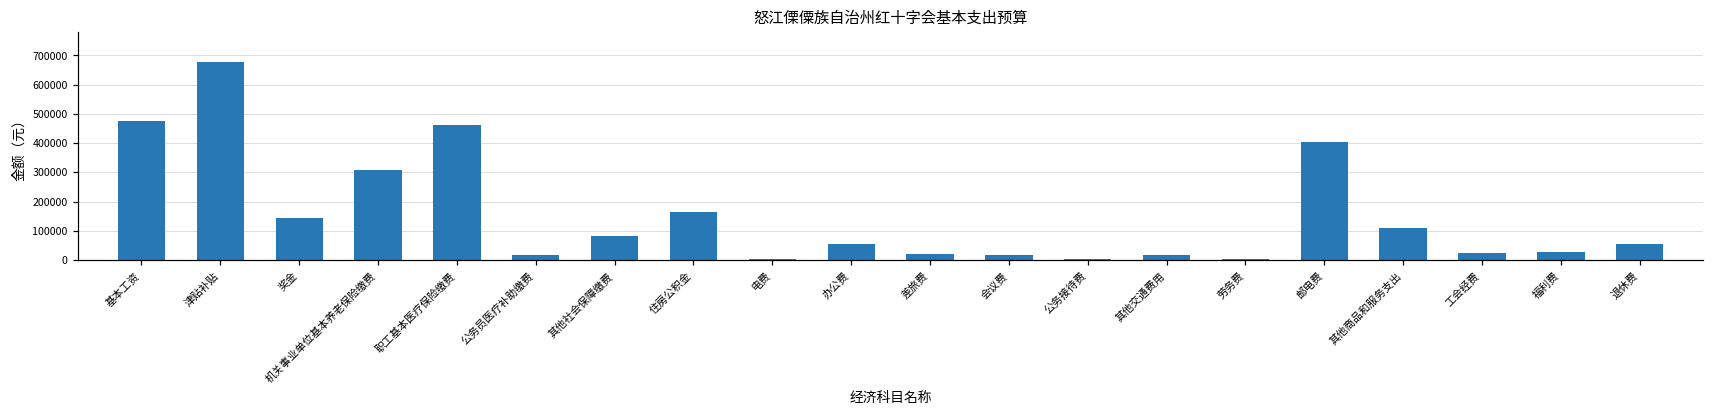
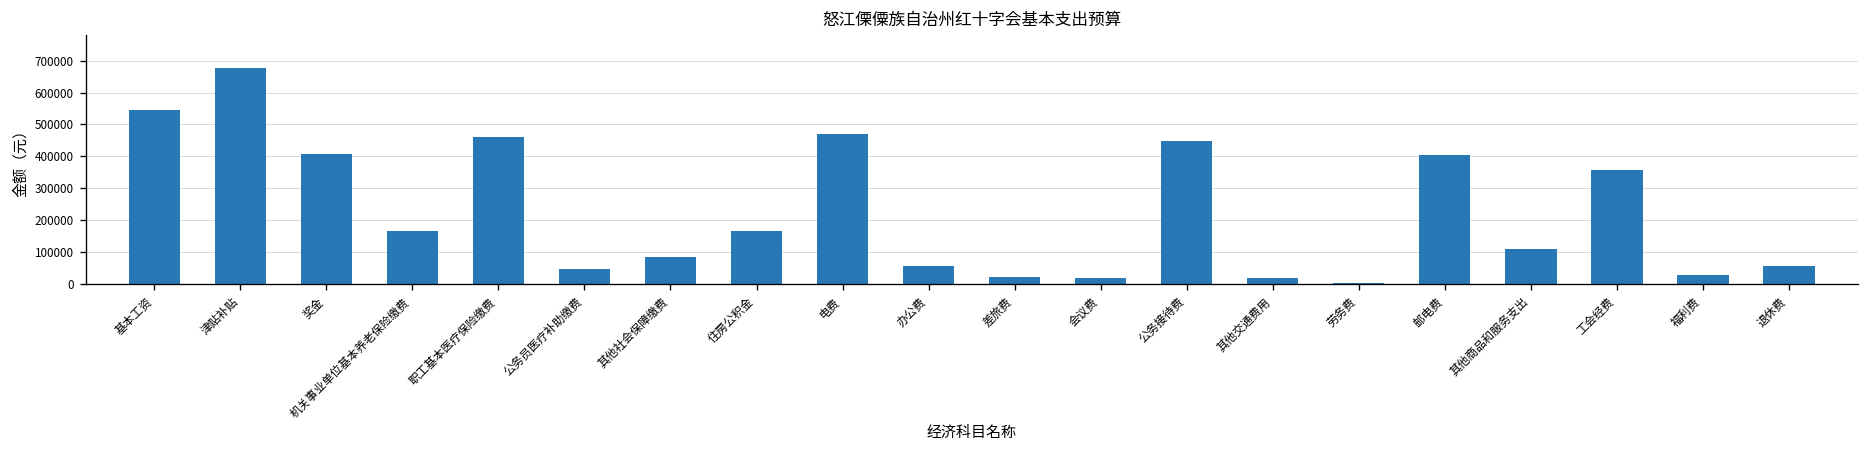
基本工资: 470000 -> 550000
奖金: 140000 -> 410000
机关事业单位基本养老保险缴费: 310000 -> 170000
公务员医疗补助缴费: 20000 -> 50000
电费: 0 -> 470000
公务接待费: 0 -> 450000
工会经费: 20000 -> 360000
